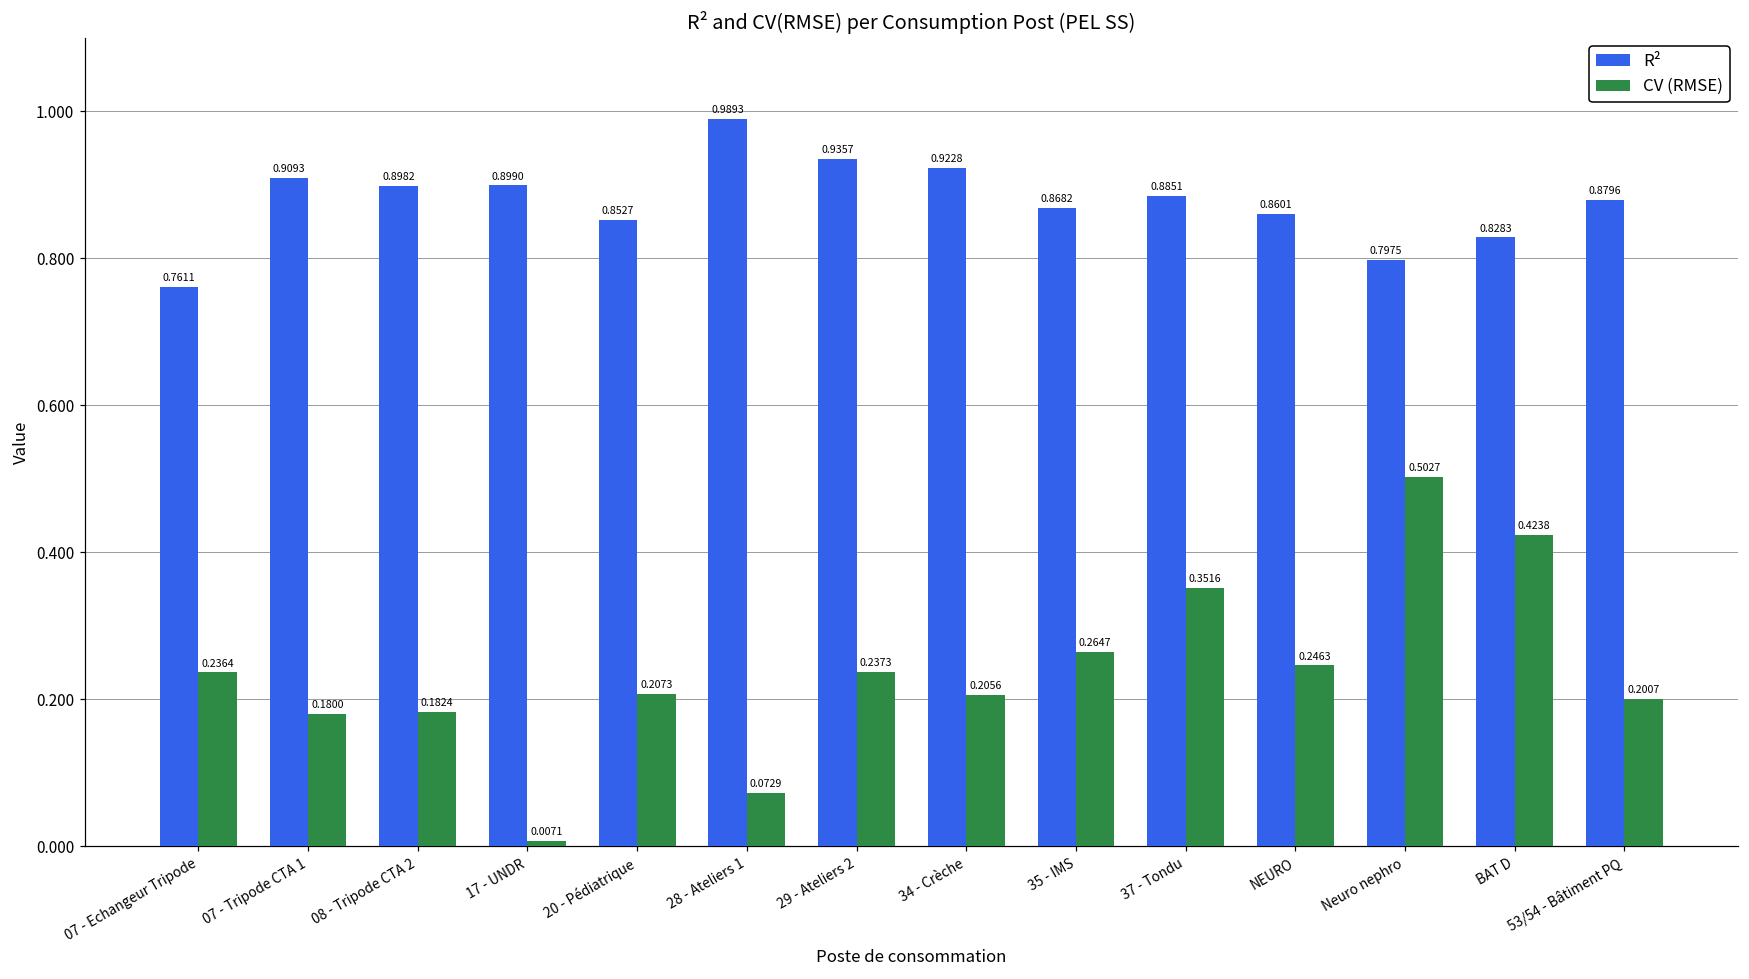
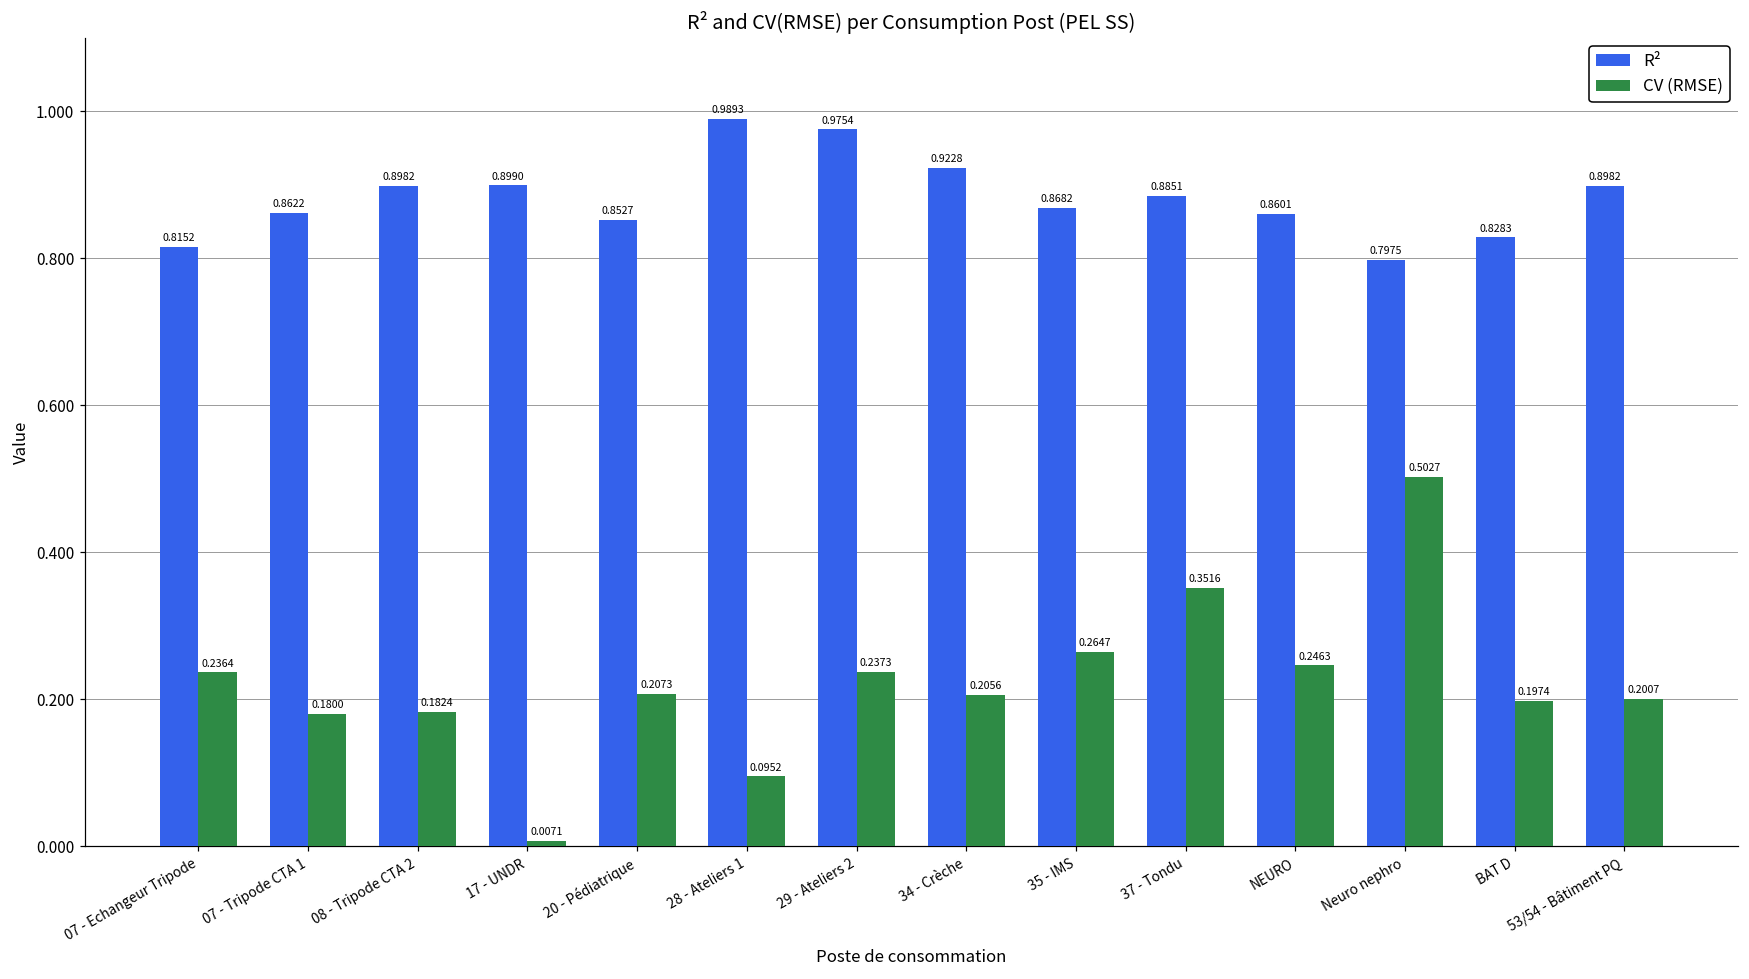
R², 07 - Echangeur Tripode: 0.7611 -> 0.8152
R², 07 - Tripode CTA 1: 0.9093 -> 0.8622
CV (RMSE), 28 - Ateliers 1: 0.0729 -> 0.0952
R², 29 - Ateliers 2: 0.9357 -> 0.9754
CV (RMSE), BAT D: 0.4238 -> 0.1974
R², 53/54 - Bâtiment PQ: 0.8796 -> 0.8982
